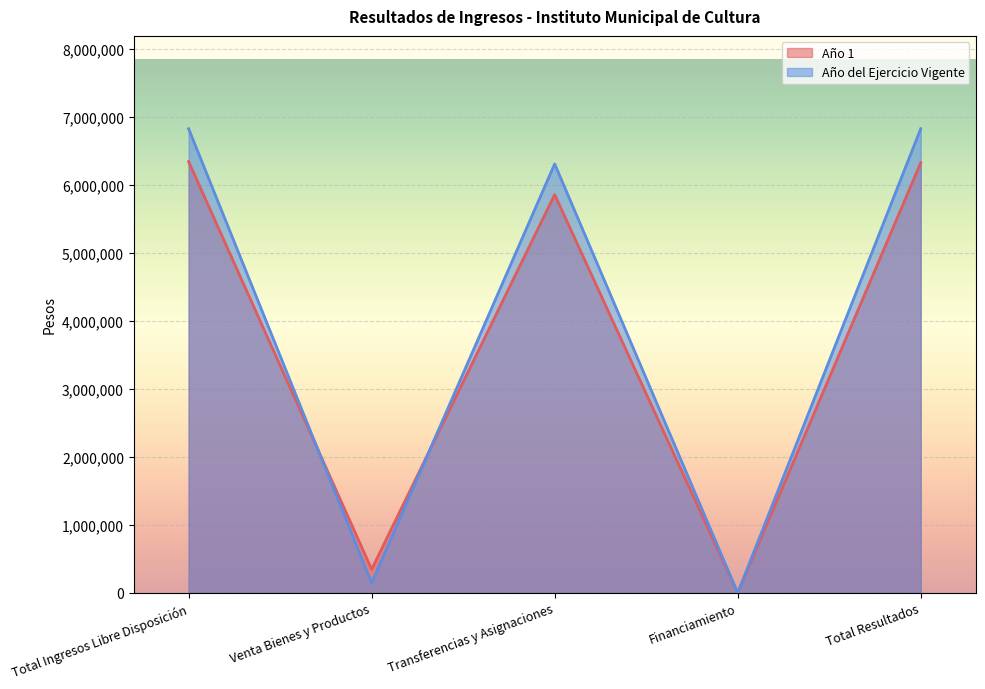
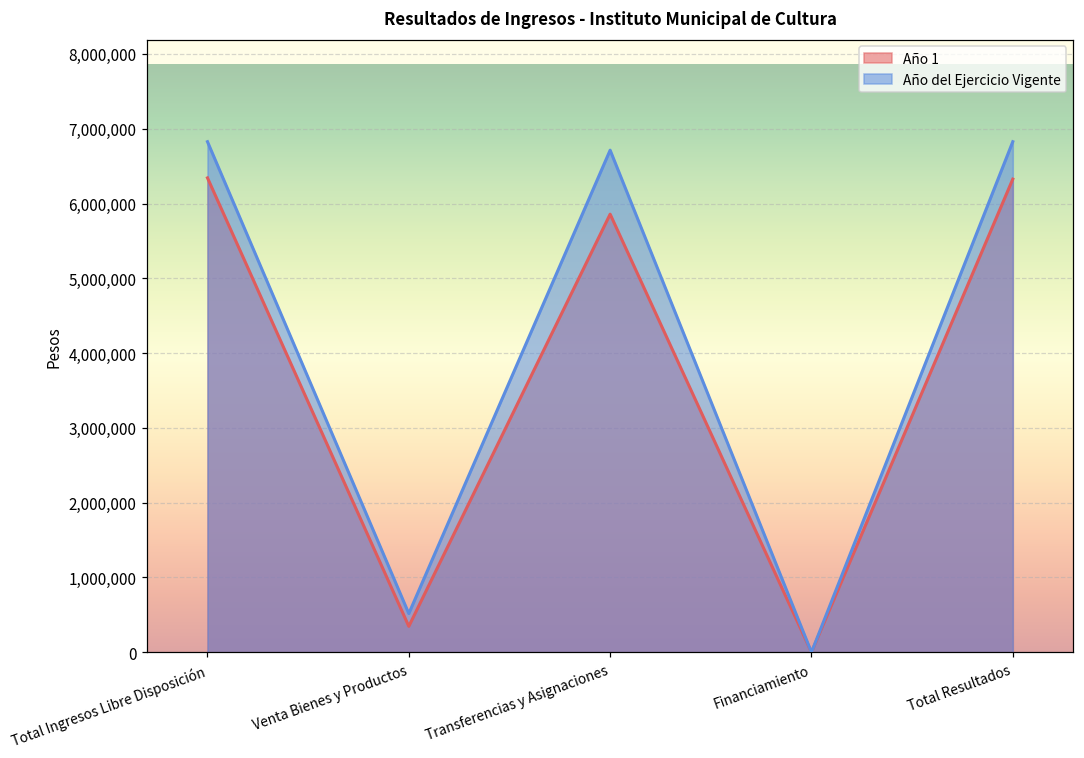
Año del Ejercicio Vigente, Venta Bienes y Productos: 100,000 -> 500,000
Año del Ejercicio Vigente, Transferencias y Asignaciones: 6,300,000 -> 6,700,000
